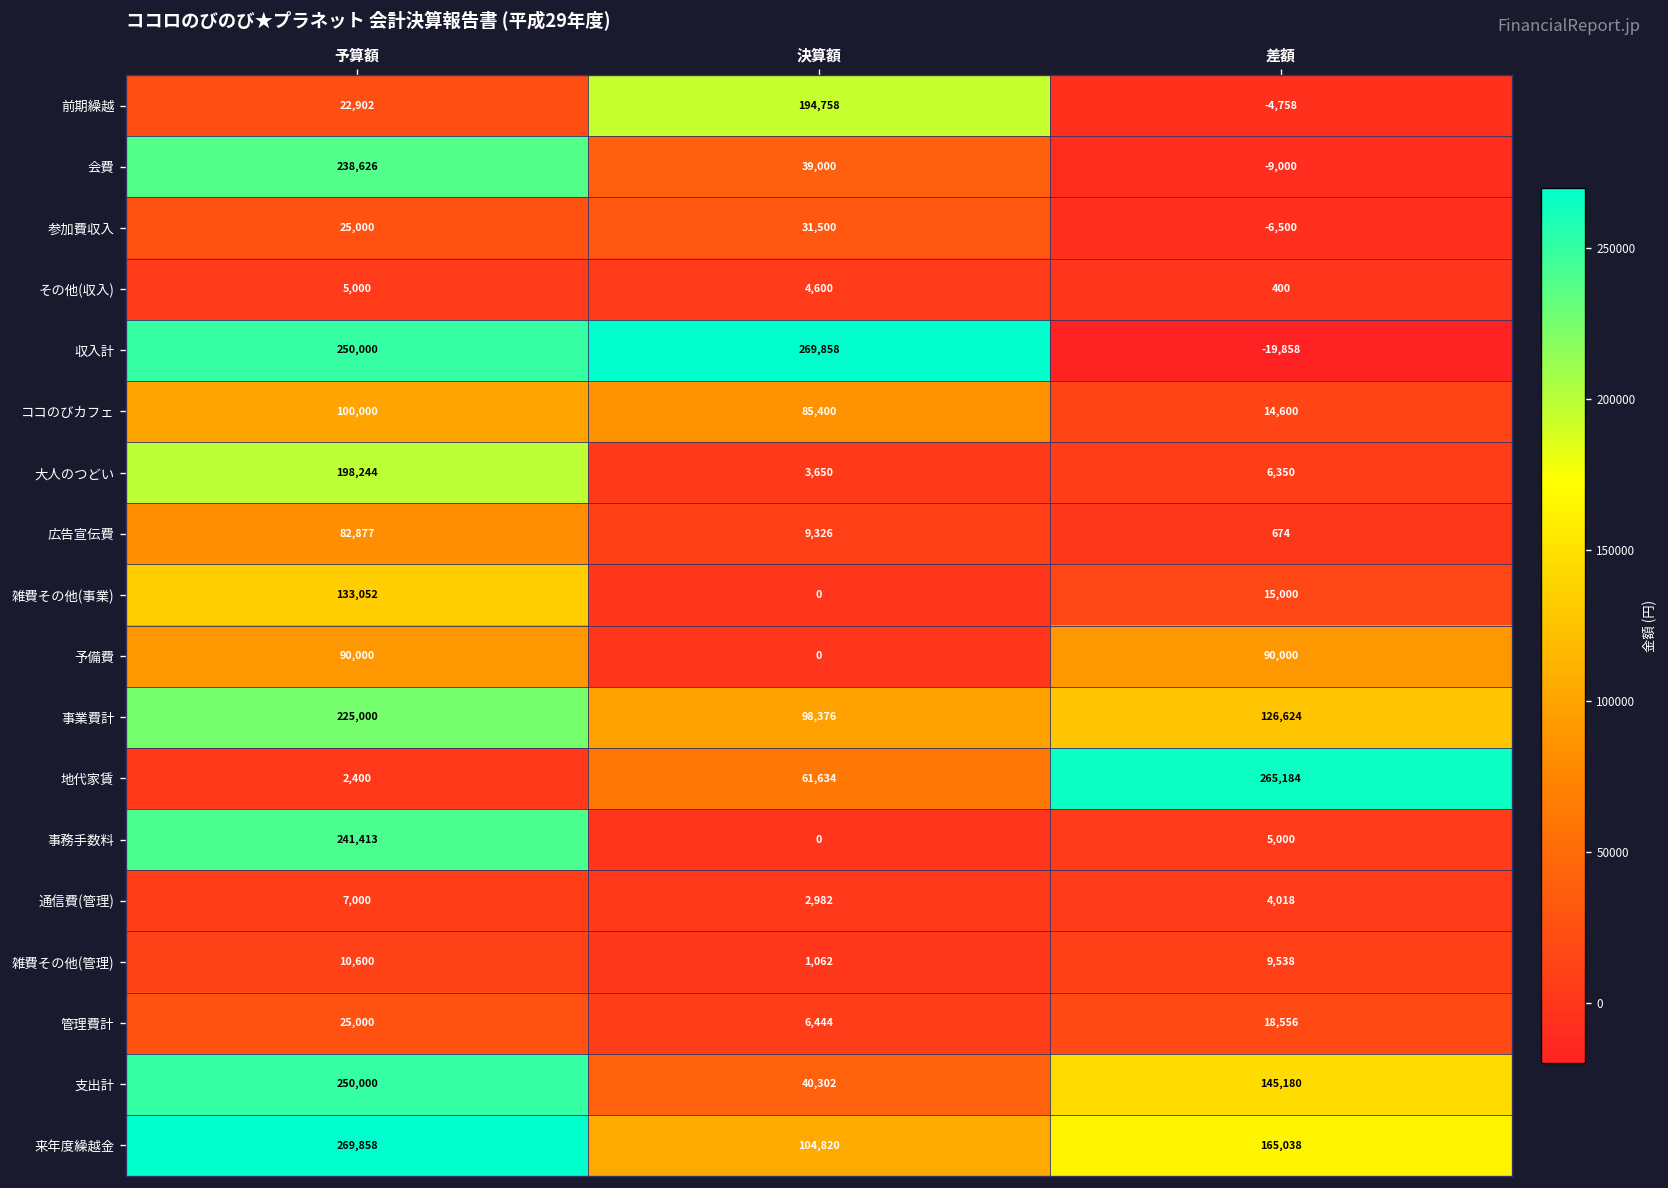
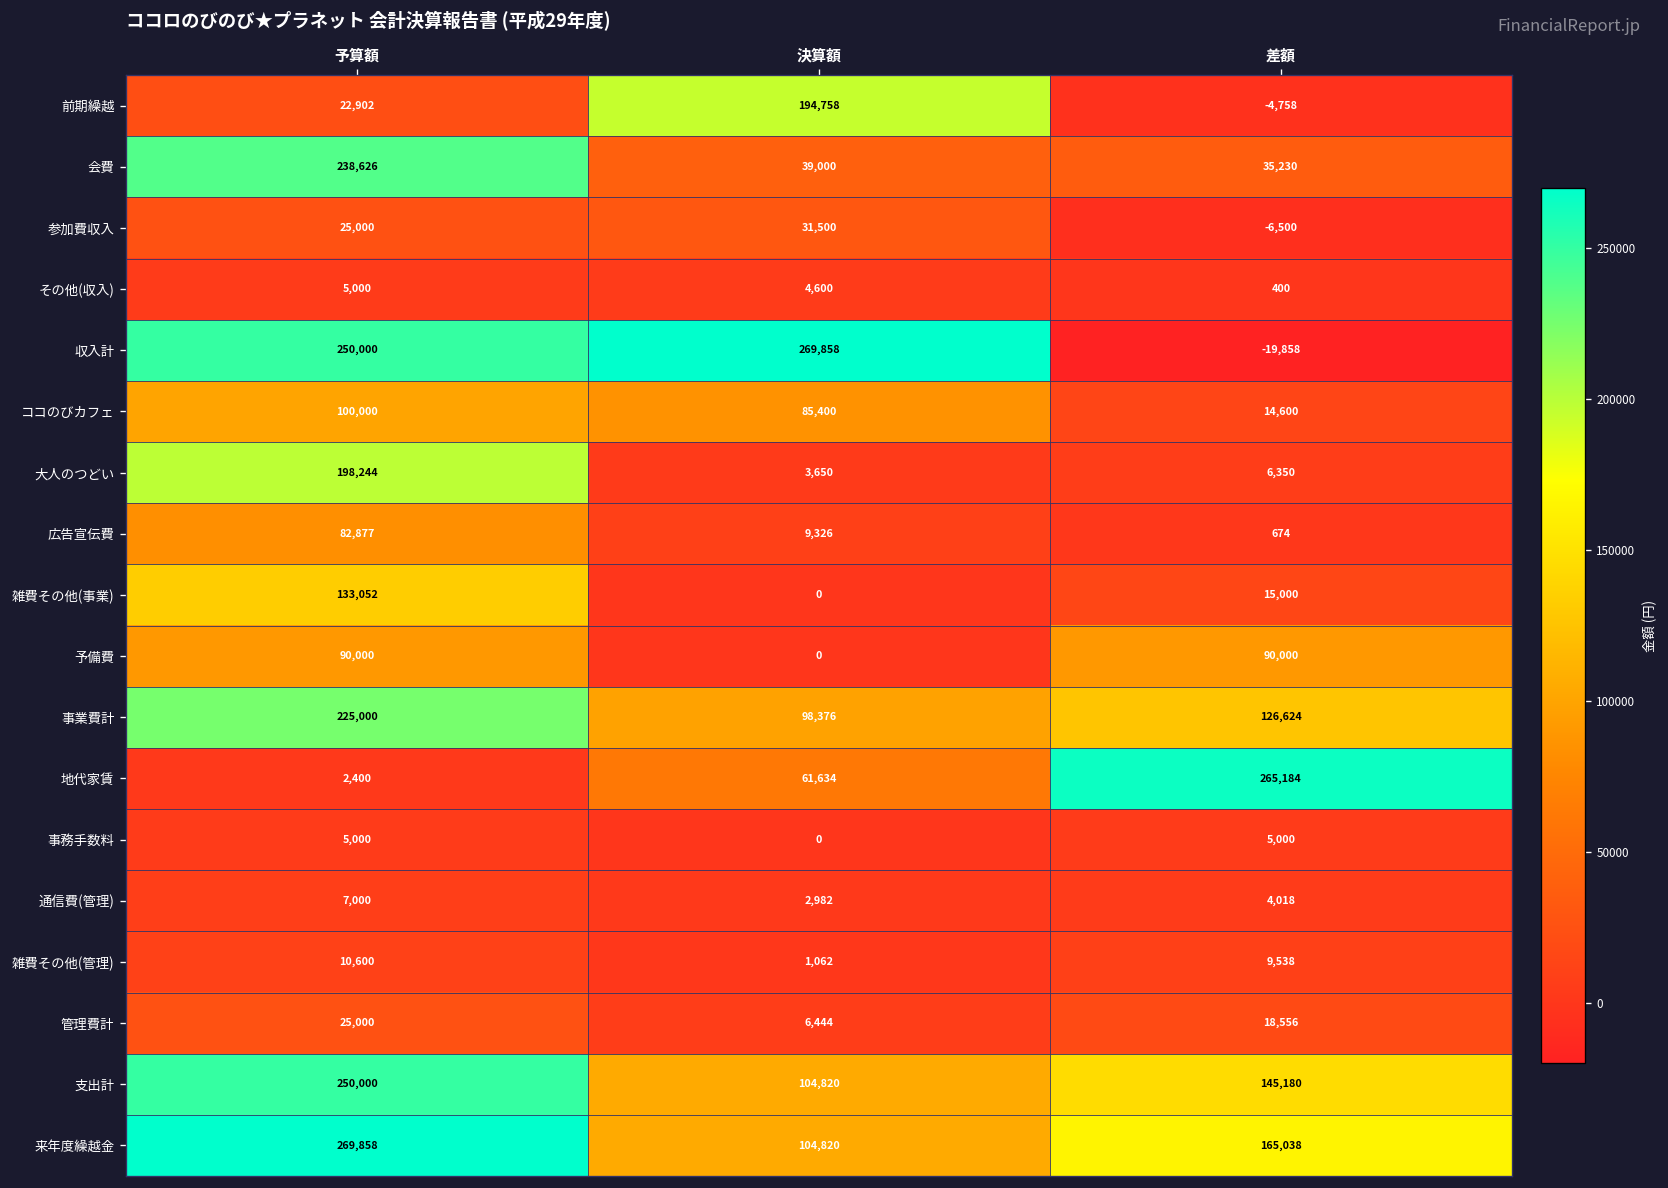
会費, 差額: -9,000 -> 35,230
事務手数料, 予算額: 241,413 -> 5,000
支出計, 決算額: 40,302 -> 104,820
